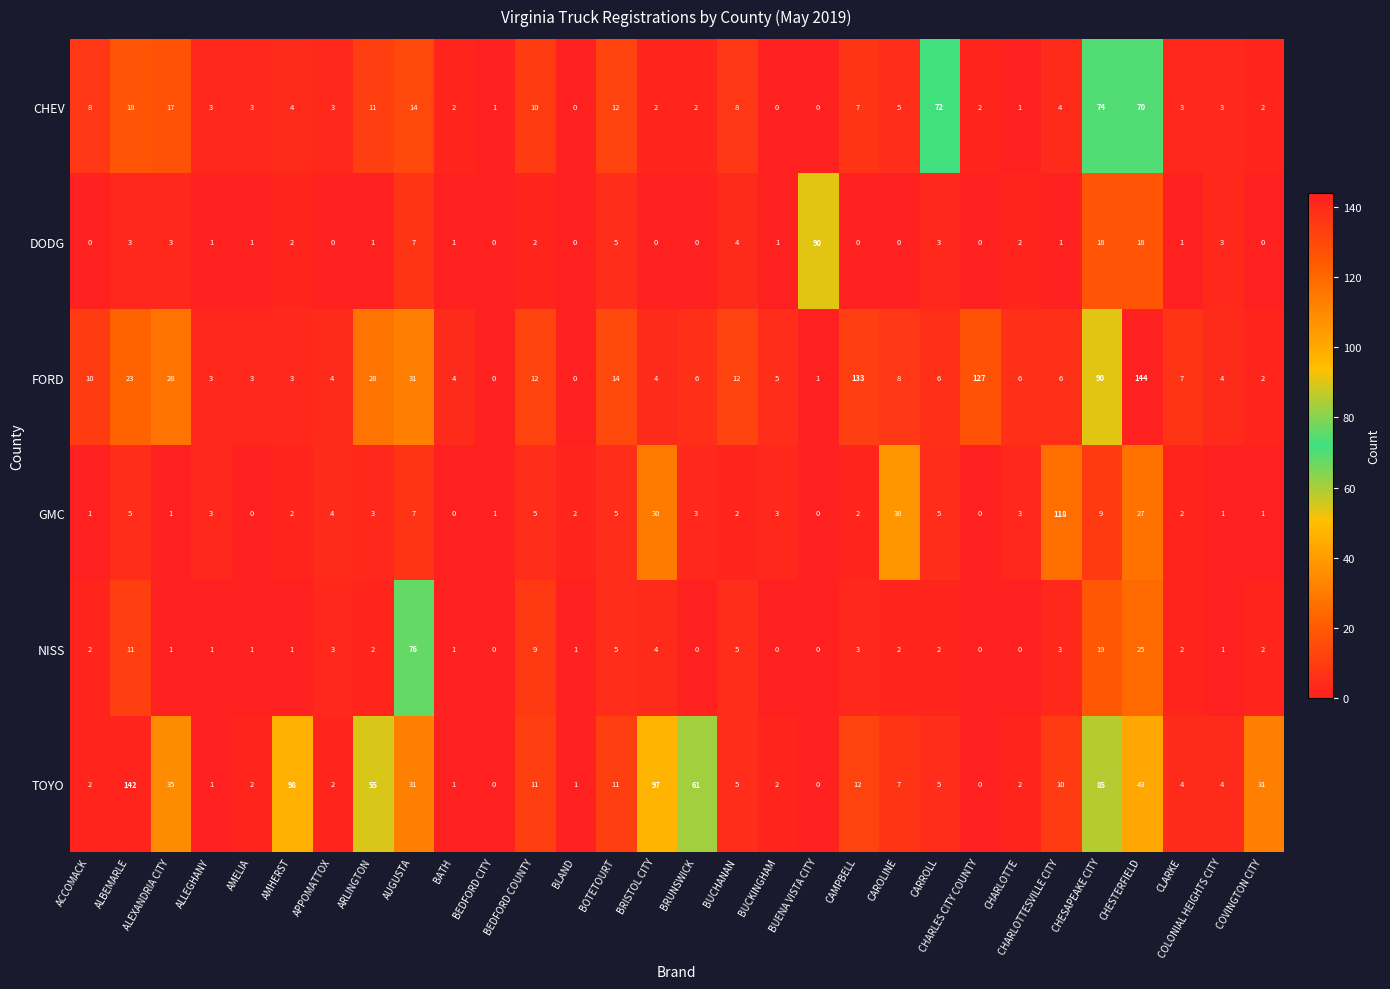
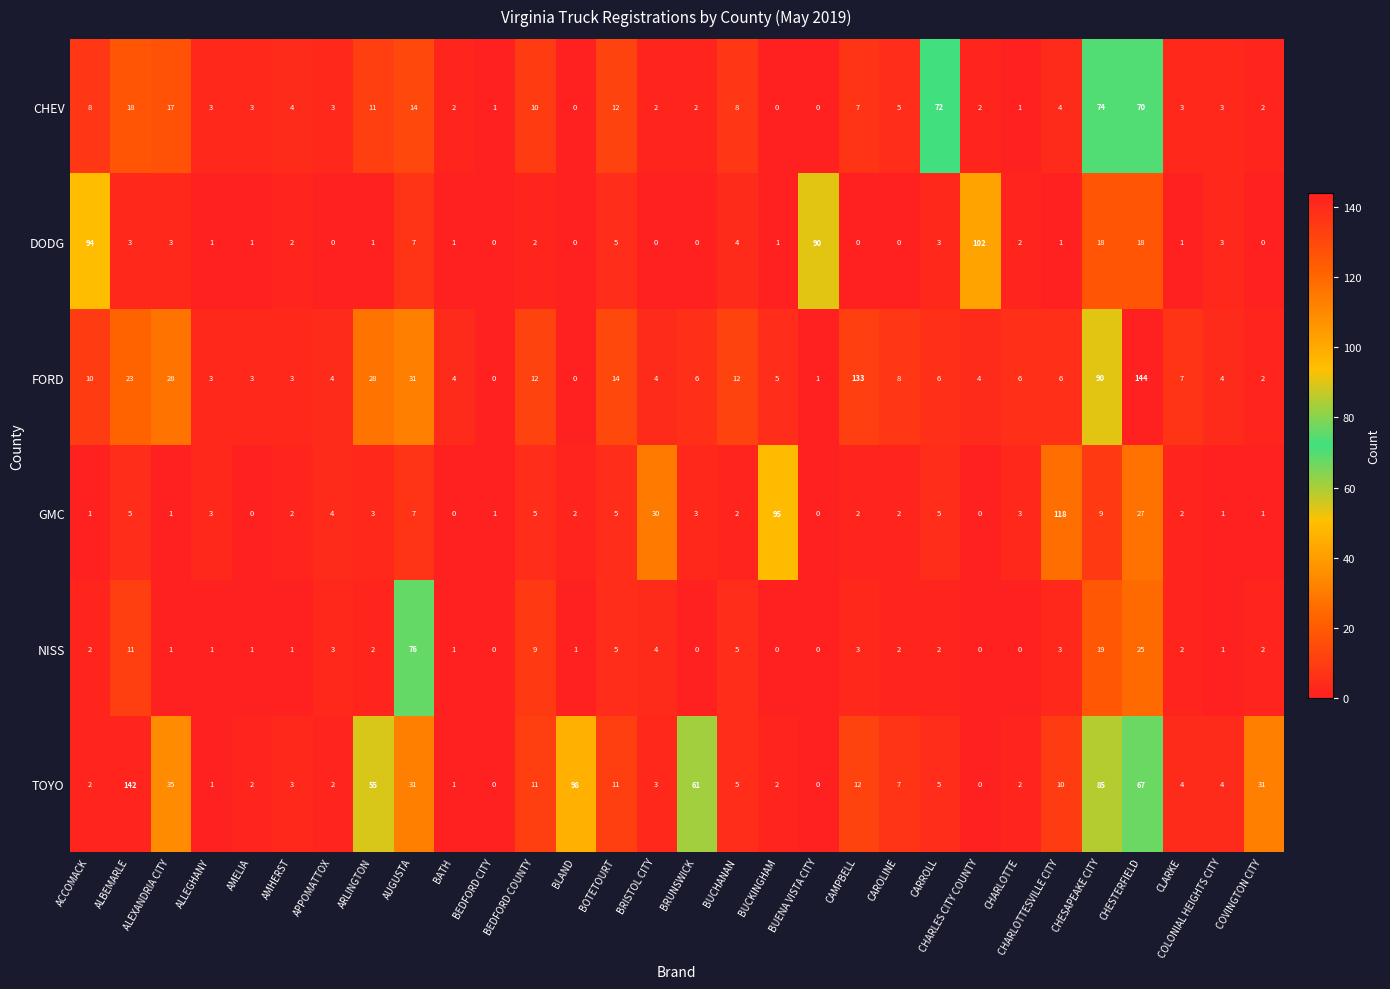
DODG, ACCOMACK: 0 -> 94
DODG, CHARLES CITY COUNTY: 0 -> 102
FORD, CHARLES CITY COUNTY: 127 -> 4
GMC, BUCKINGHAM: 3 -> 95
GMC, CAROLINE: 38 -> 2
TOYO, AMHERST: 98 -> 3
TOYO, BLAND: 1 -> 98
TOYO, BRISTOL CITY: 97 -> 3
TOYO, CHESTERFIELD: 43 -> 67
